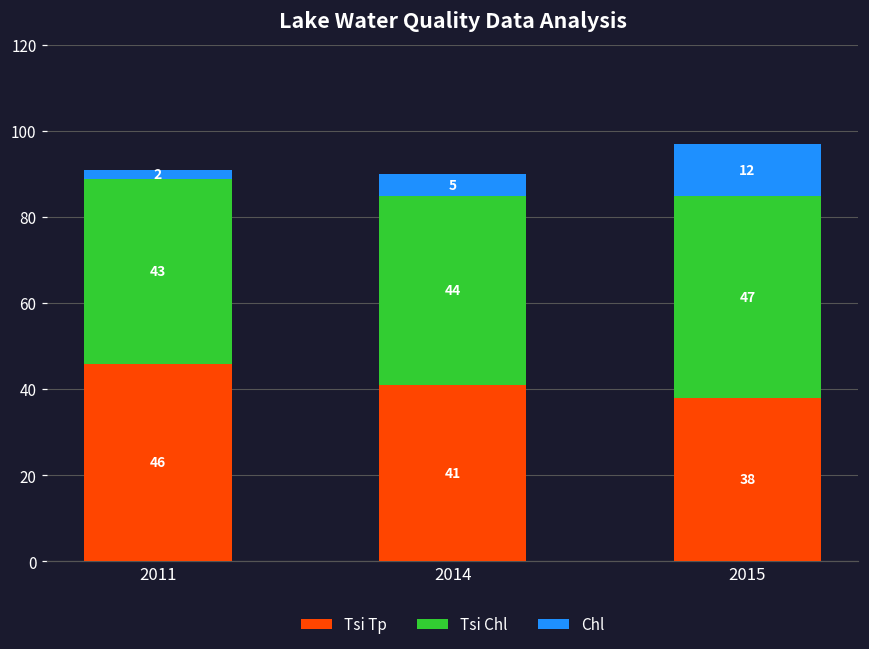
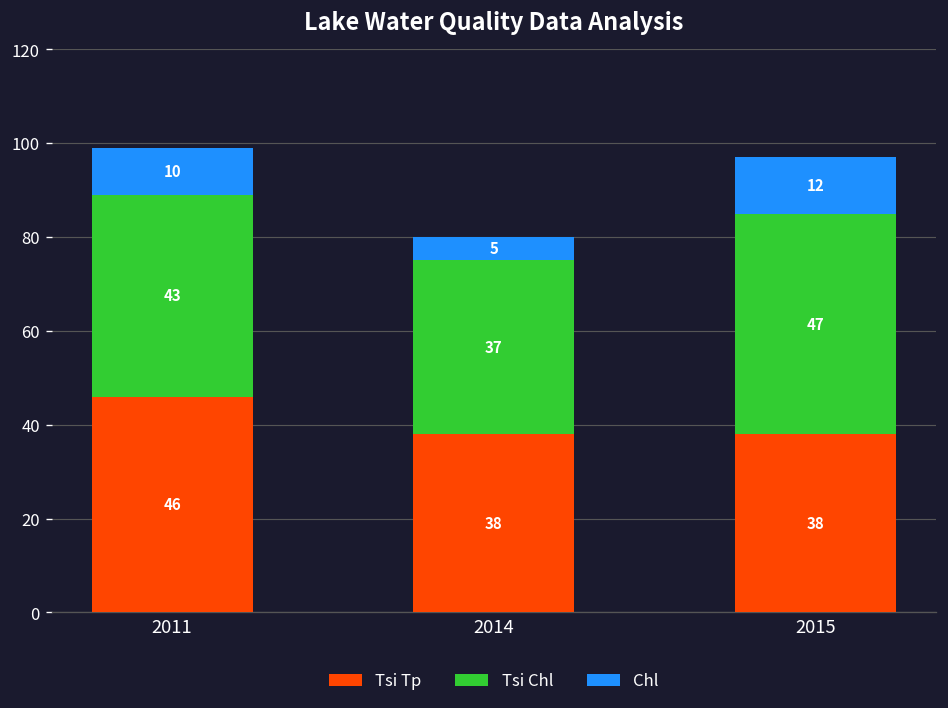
Chl, 2011: 2 -> 10
Tsi Tp, 2014: 41 -> 38
Tsi Chl, 2014: 44 -> 37
